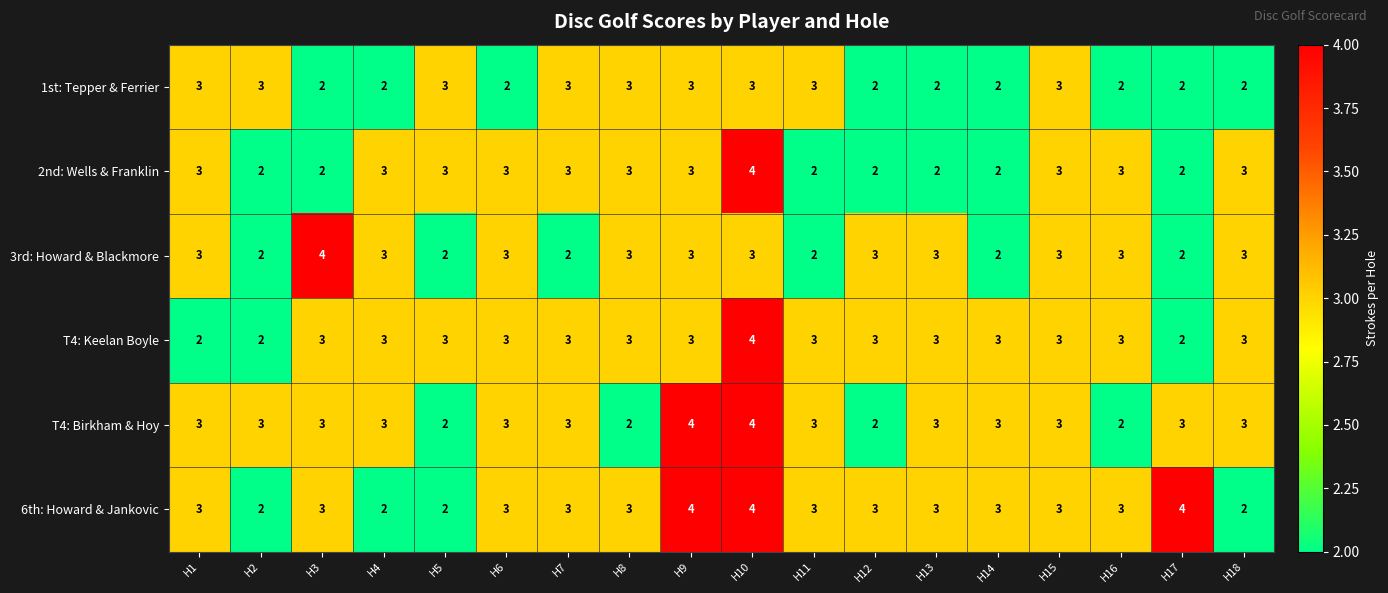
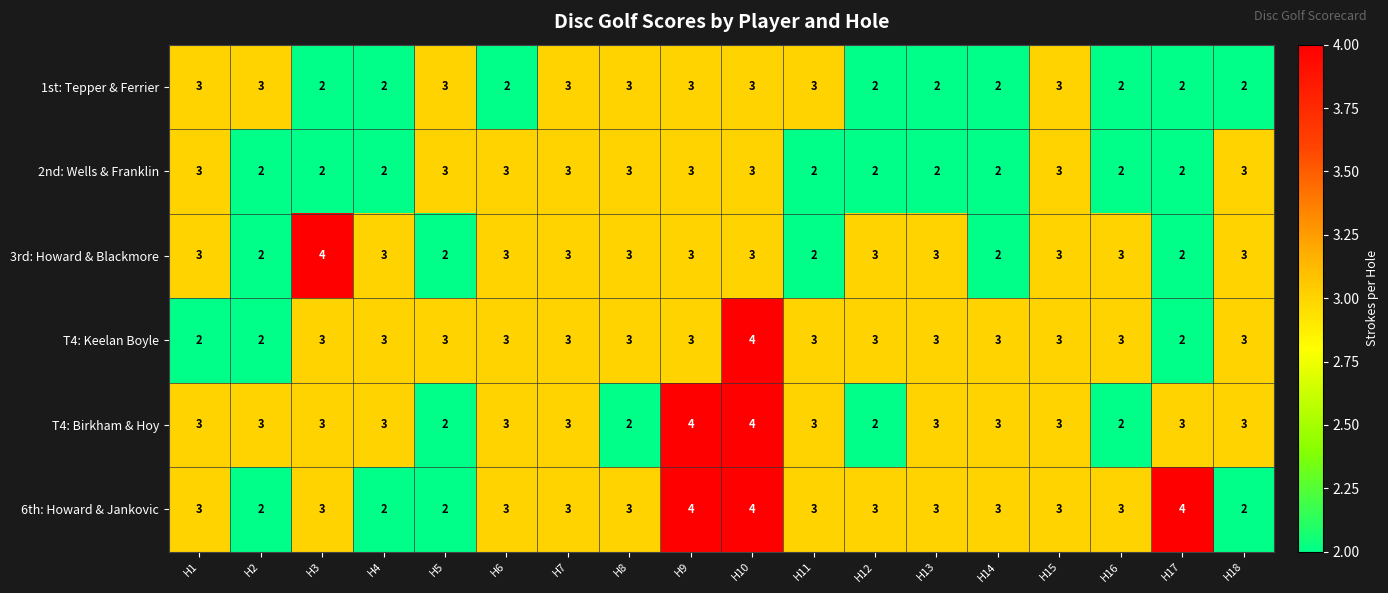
2nd: Wells & Franklin, H4: 3 -> 2
2nd: Wells & Franklin, H10: 4 -> 3
2nd: Wells & Franklin, H16: 3 -> 2
3rd: Howard & Blackmore, H7: 2 -> 3
